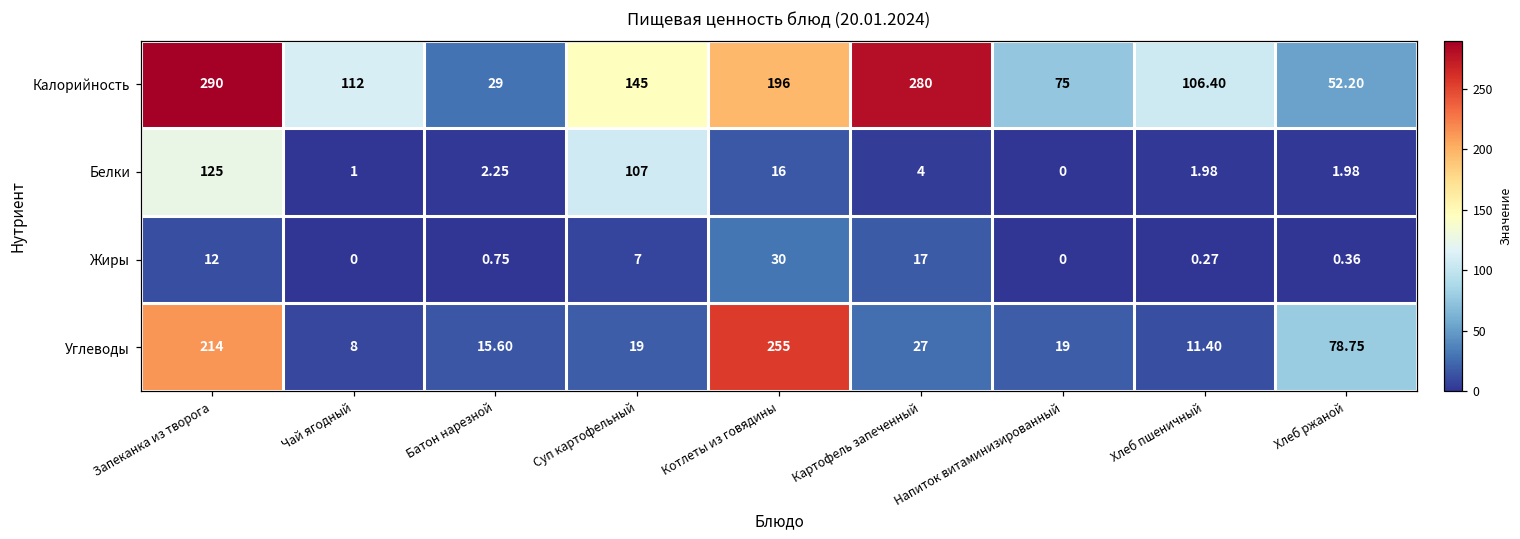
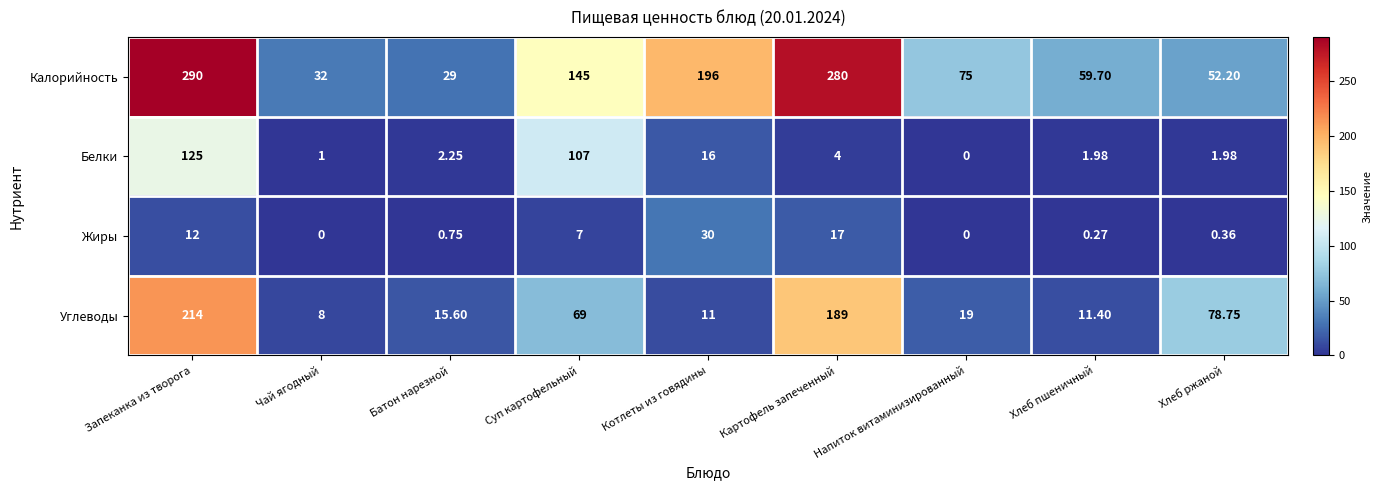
Калорийность, Чай ягодный: 112 -> 32
Калорийность, Хлеб пшеничный: 106.40 -> 59.70
Углеводы, Суп картофельный: 19 -> 69
Углеводы, Котлеты из говядины: 255 -> 11
Углеводы, Картофель запеченный: 27 -> 189
